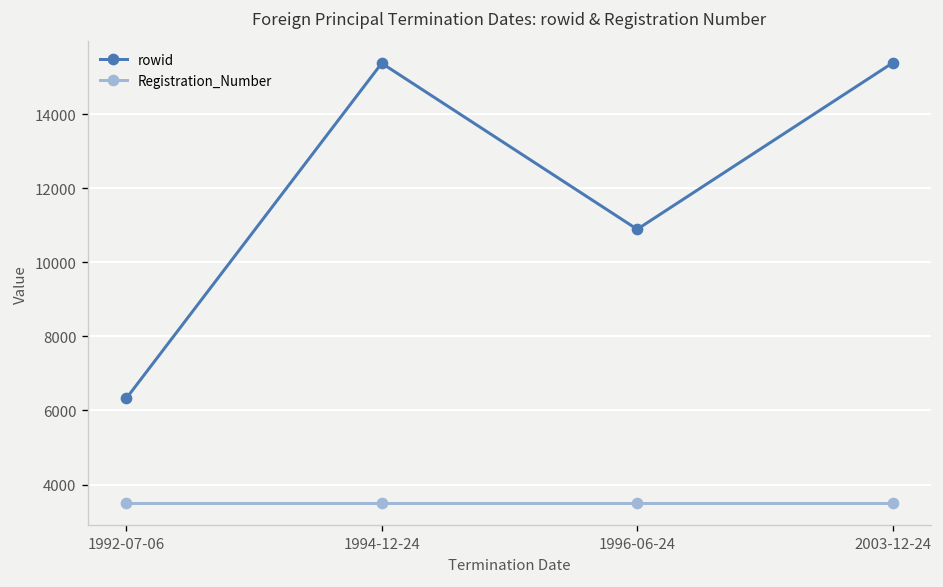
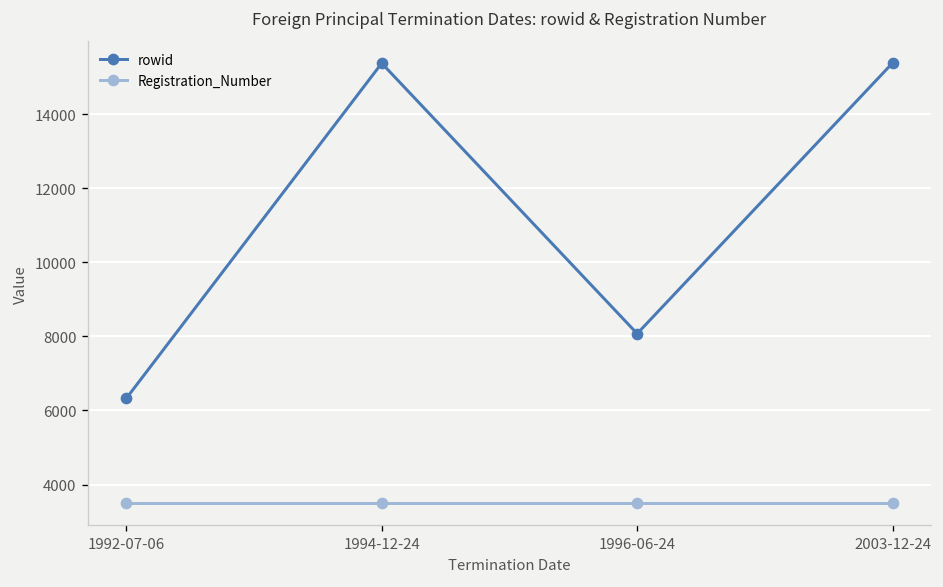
rowid, 1996-06-24: 10900 -> 8100
